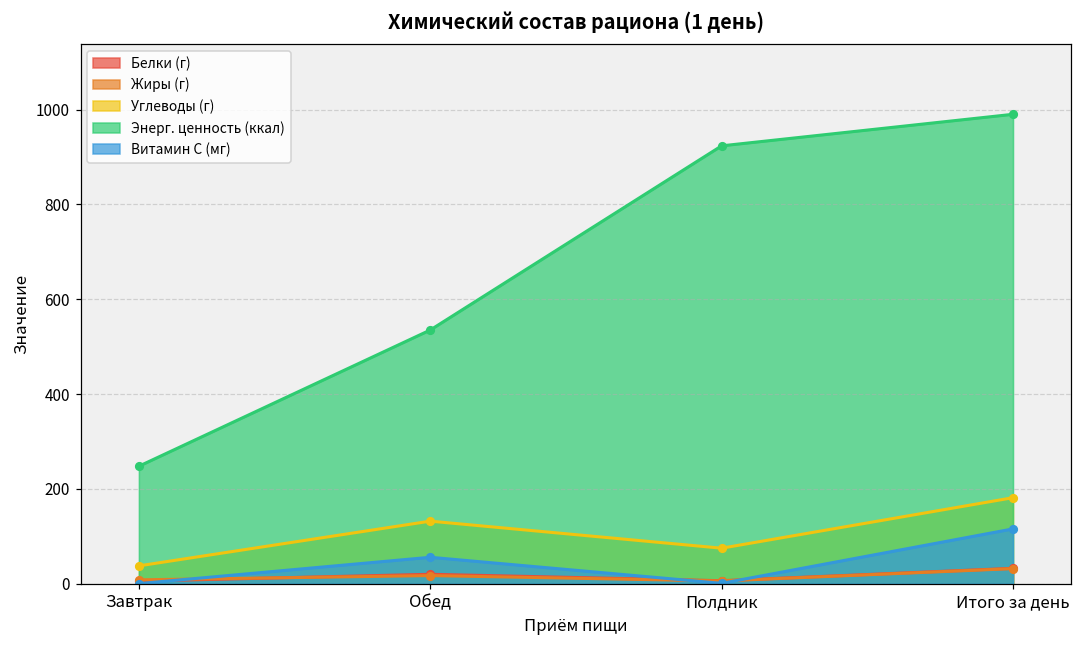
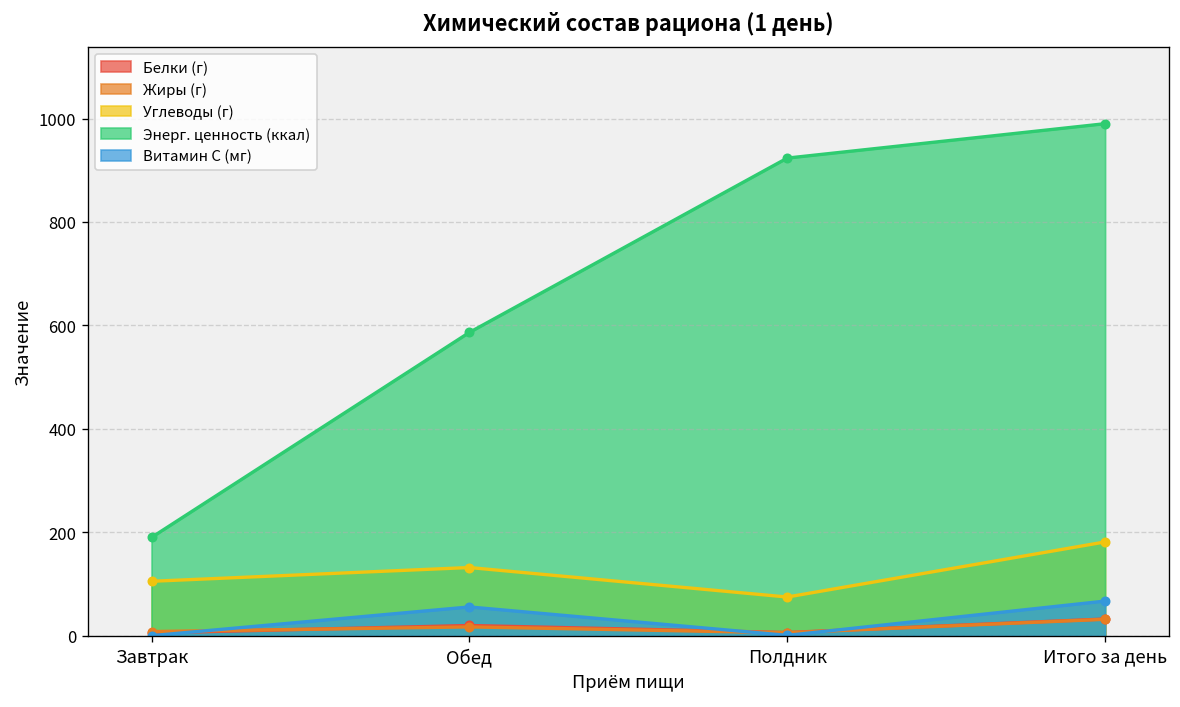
Углеводы (г), Завтрак: 40 -> 110
Энерг. ценность (ккал), Завтрак: 250 -> 190
Энерг. ценность (ккал), Обед: 540 -> 590
Витамин С (мг), Итого за день: 120 -> 70
